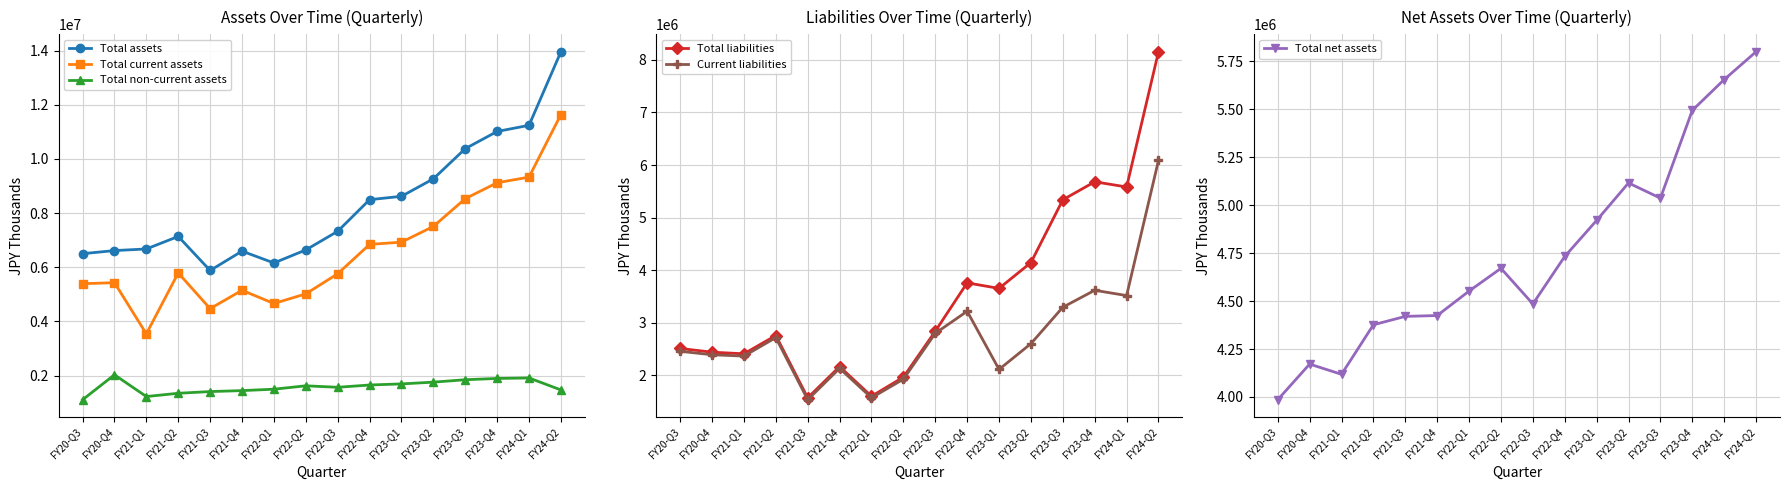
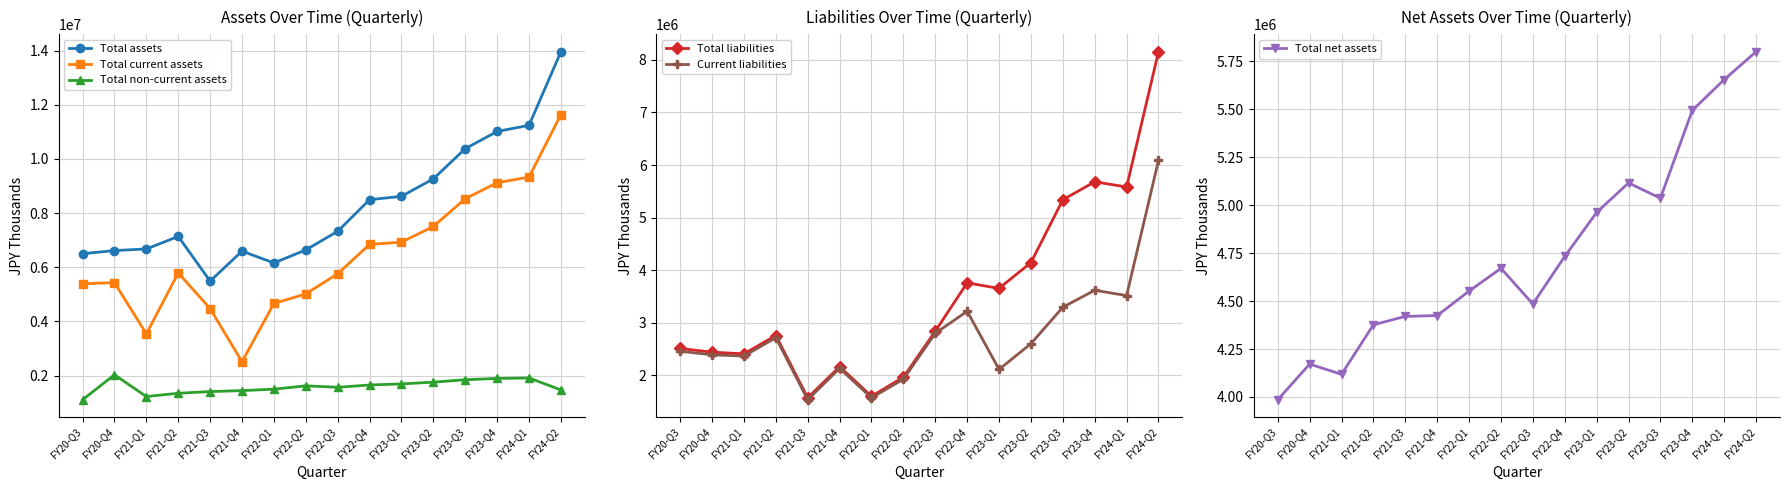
Assets Over Time (Quarterly), Total assets, FY21-Q3: 5900000 -> 5500000
Assets Over Time (Quarterly), Total current assets, FY21-Q4: 5100000 -> 2500000
Net Assets Over Time (Quarterly), FY23-Q1: 4920000 -> 4960000
